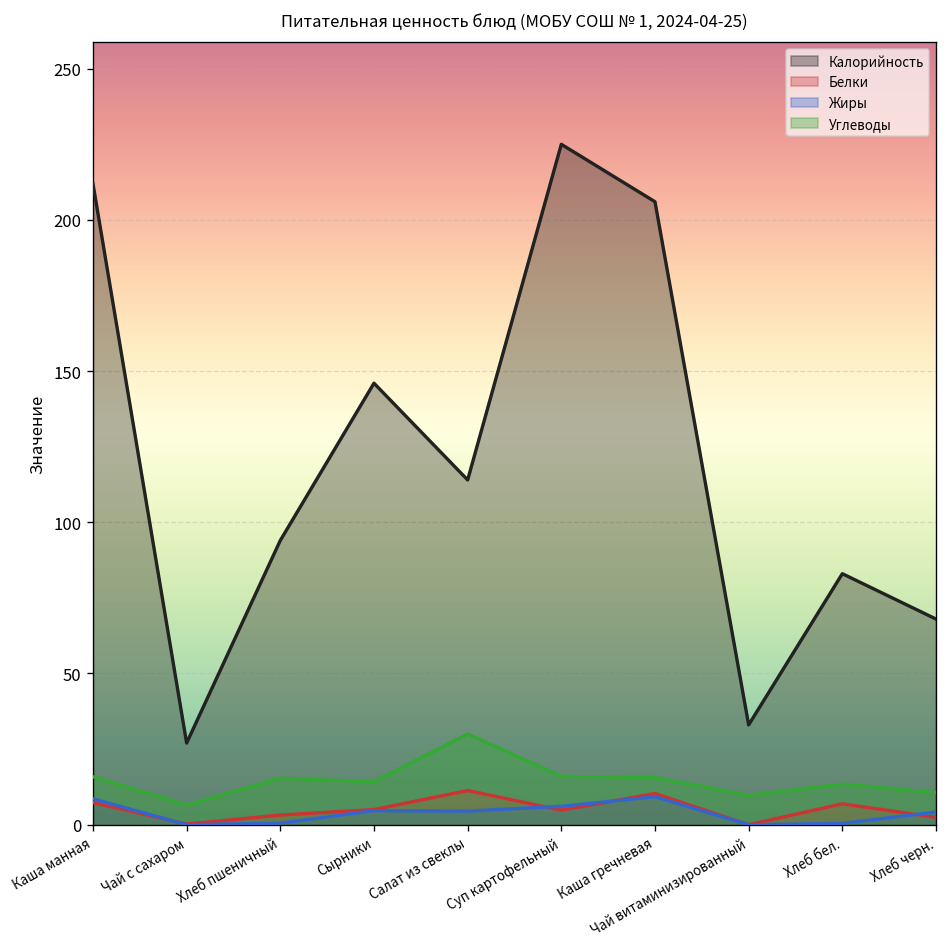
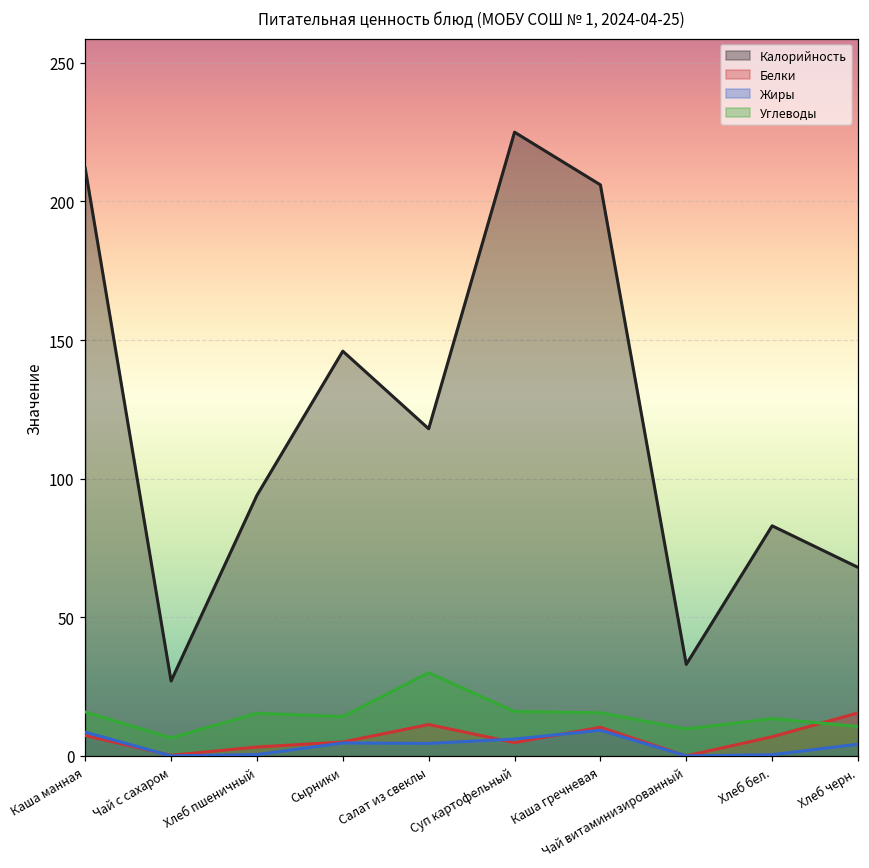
Калорийность, Салат из свеклы: 114 -> 118
Белки, Хлеб черн.: 2 -> 16
